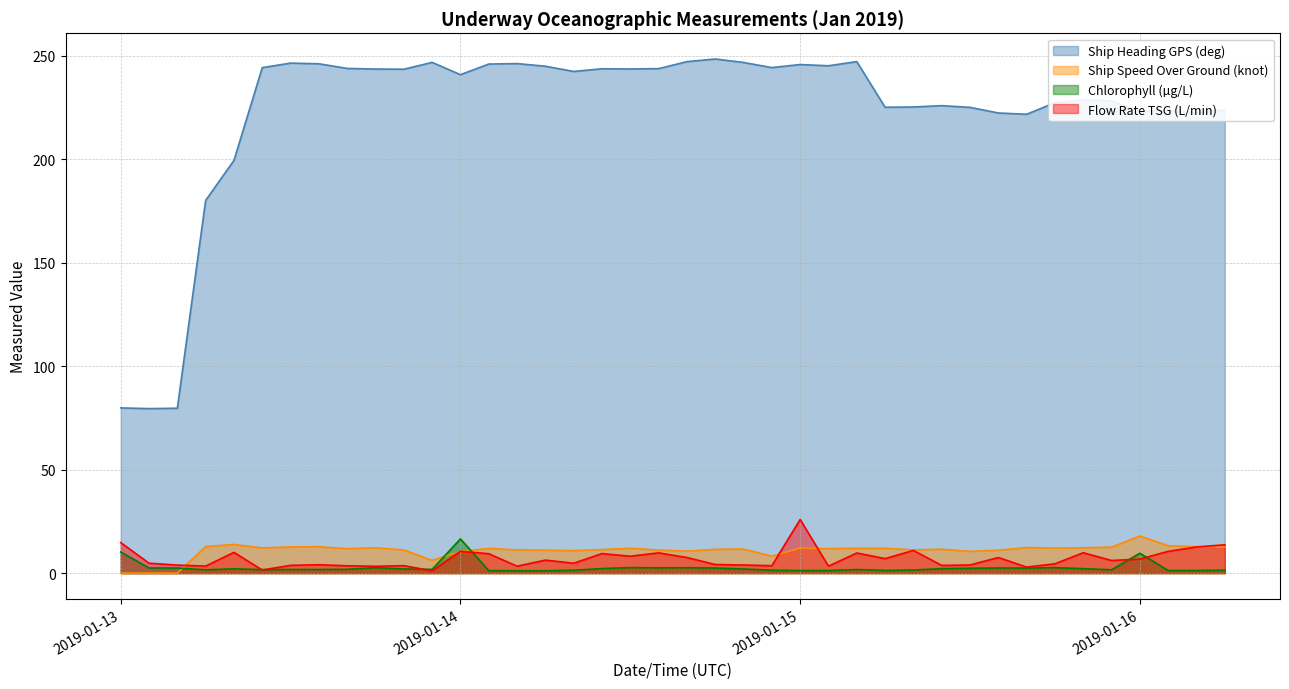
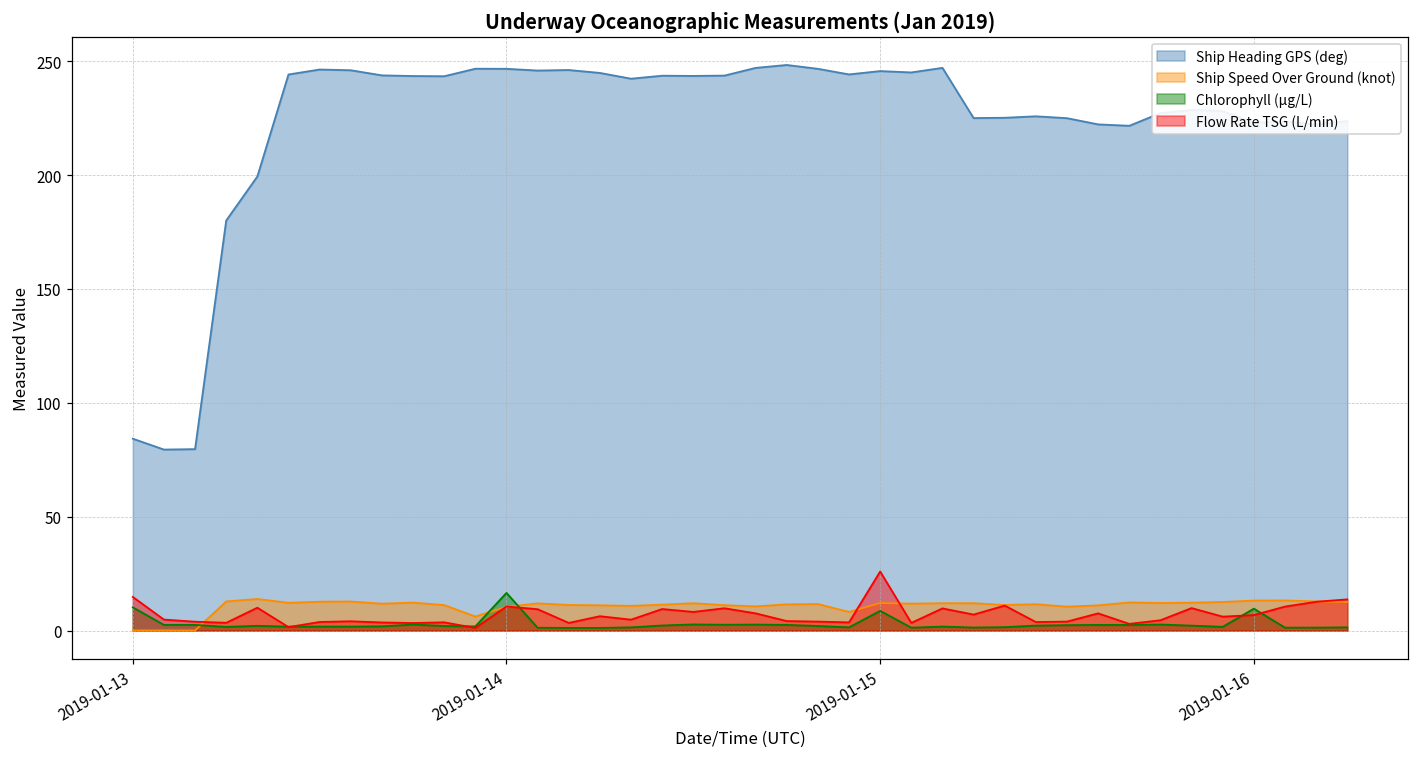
Ship Heading GPS (deg), 2019-01-13: 80 -> 84
Ship Heading GPS (deg), 2019-01-14: 241 -> 247
Chlorophyll (µg/L), 2019-01-15: 1 -> 9
Ship Speed Over Ground (knot), 2019-01-16: 18 -> 13
